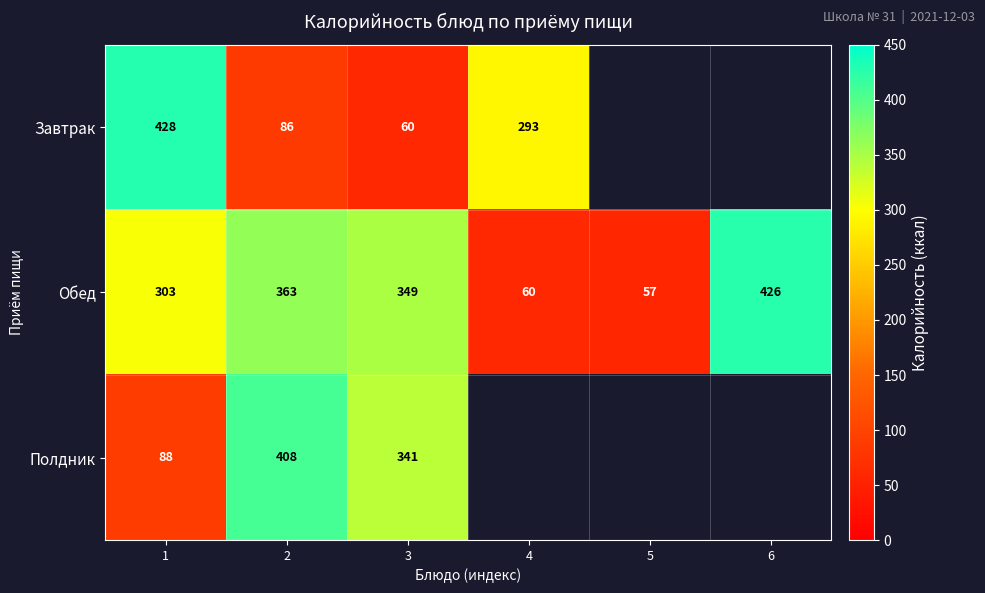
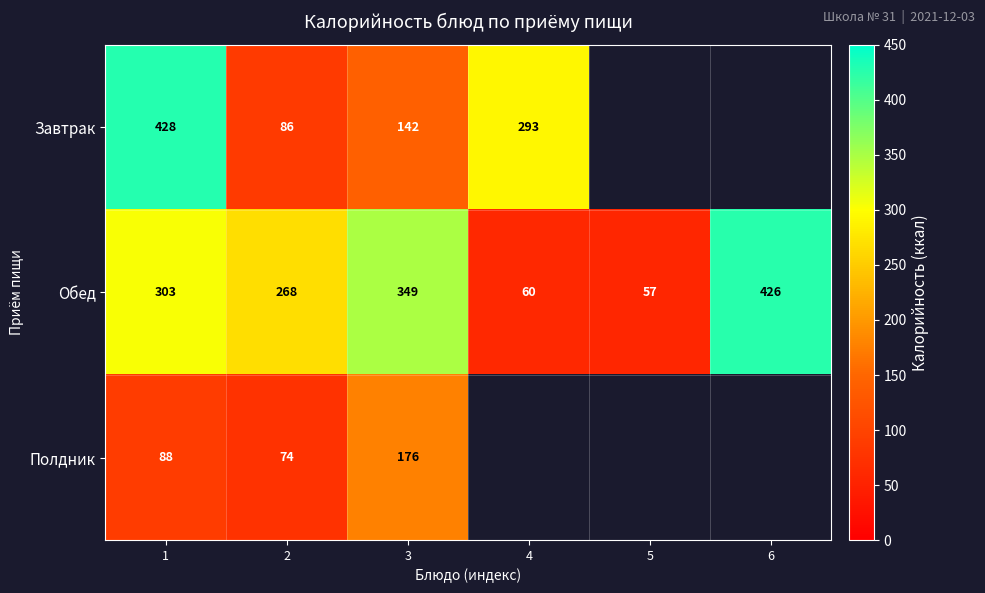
Завтрак, 3: 60 -> 142
Обед, 2: 363 -> 268
Полдник, 2: 408 -> 74
Полдник, 3: 341 -> 176
